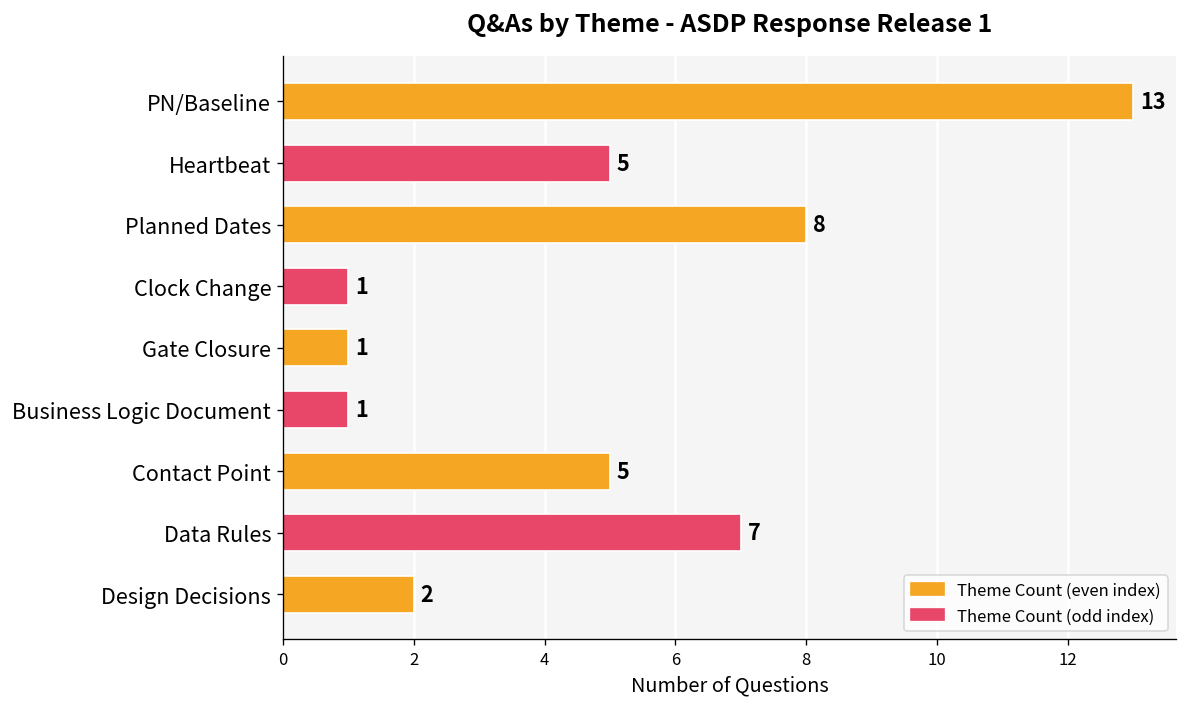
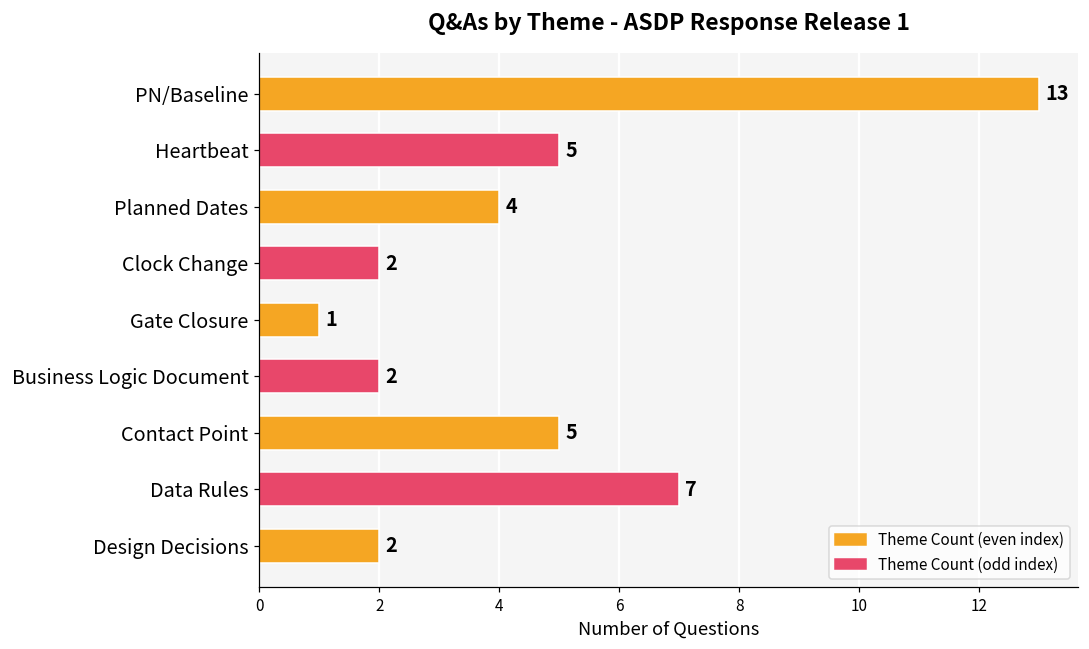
Planned Dates: 8 -> 4
Clock Change: 1 -> 2
Business Logic Document: 1 -> 2
